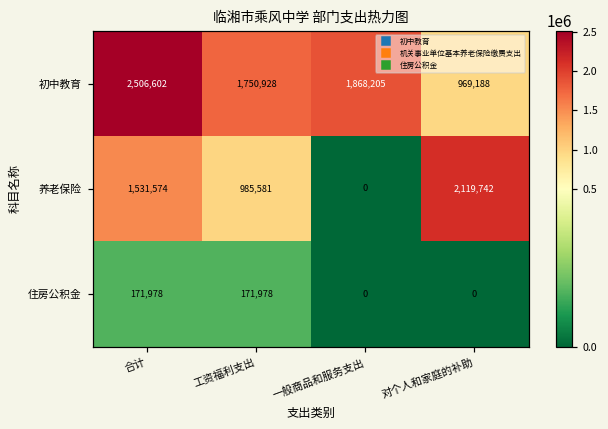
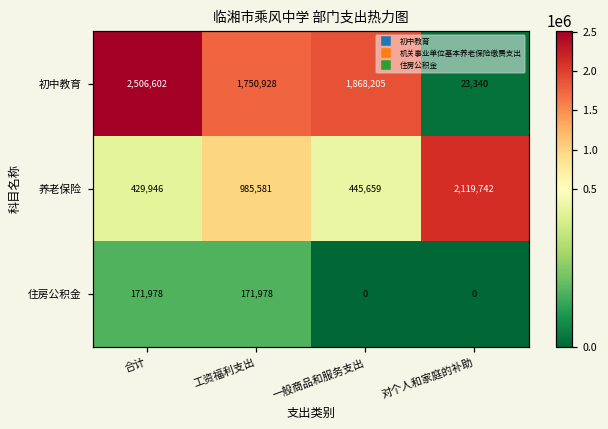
初中教育, 对个人和家庭的补助: 969,188 -> 23,340
养老保险, 合计: 1,531,574 -> 429,946
养老保险, 一般商品和服务支出: 0 -> 445,659
